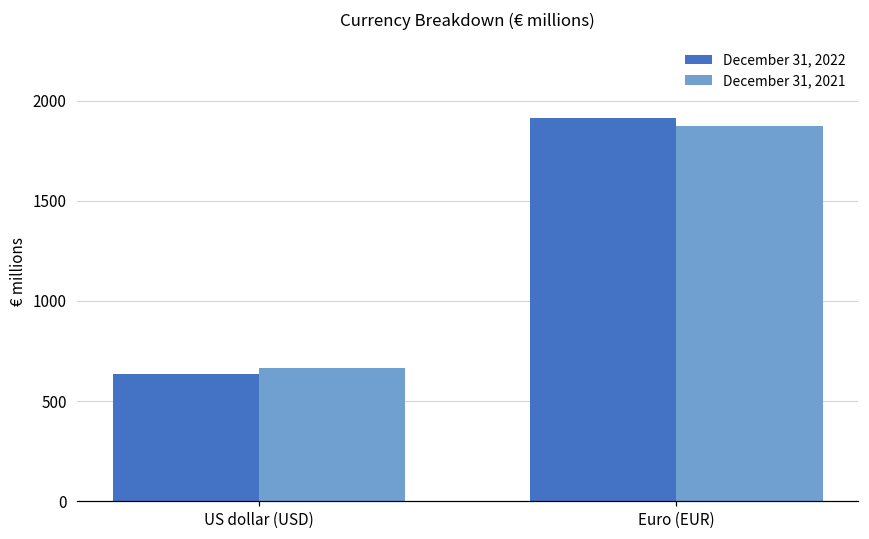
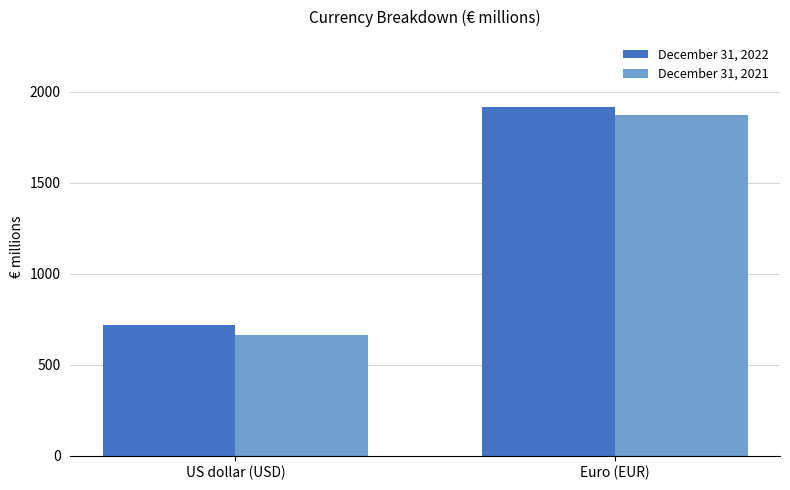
December 31, 2022, US dollar (USD): 640 -> 720
